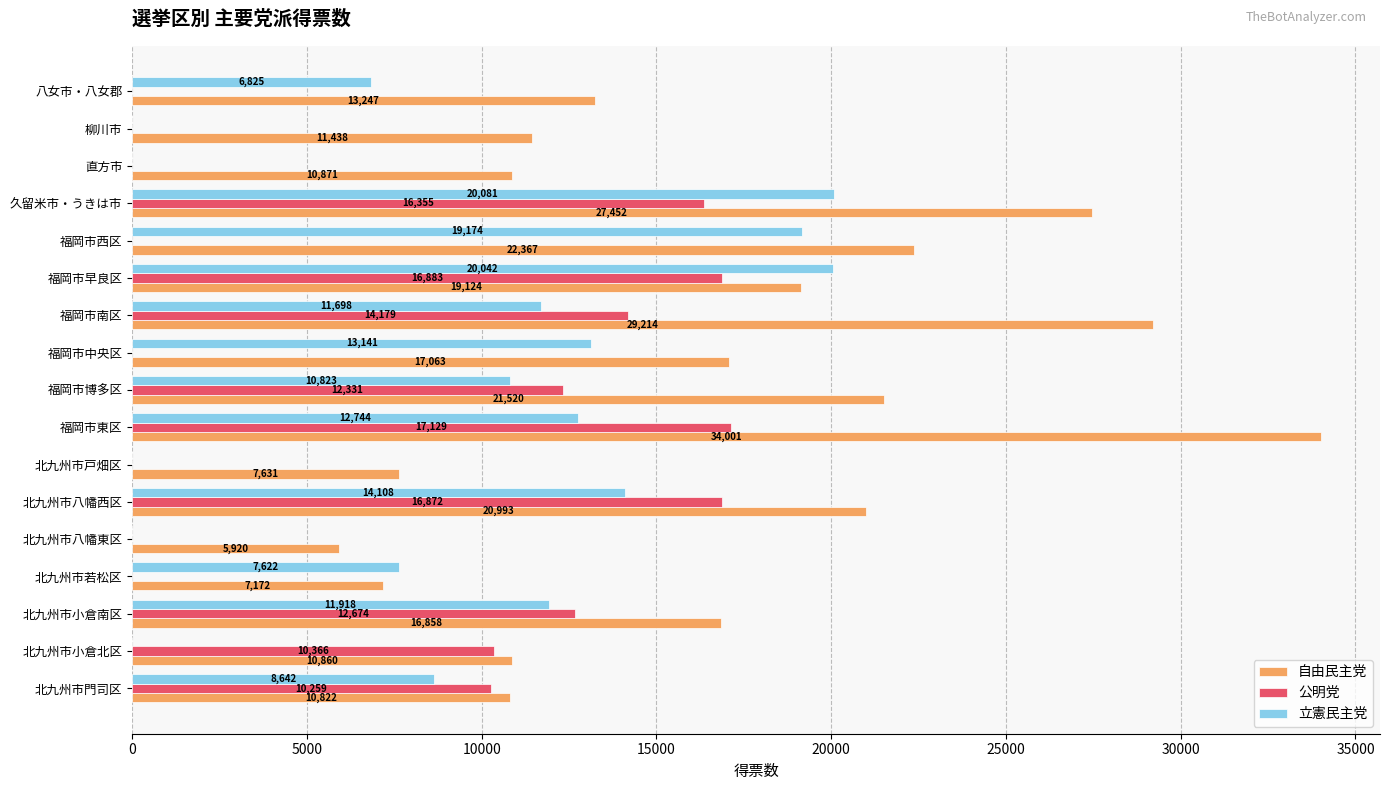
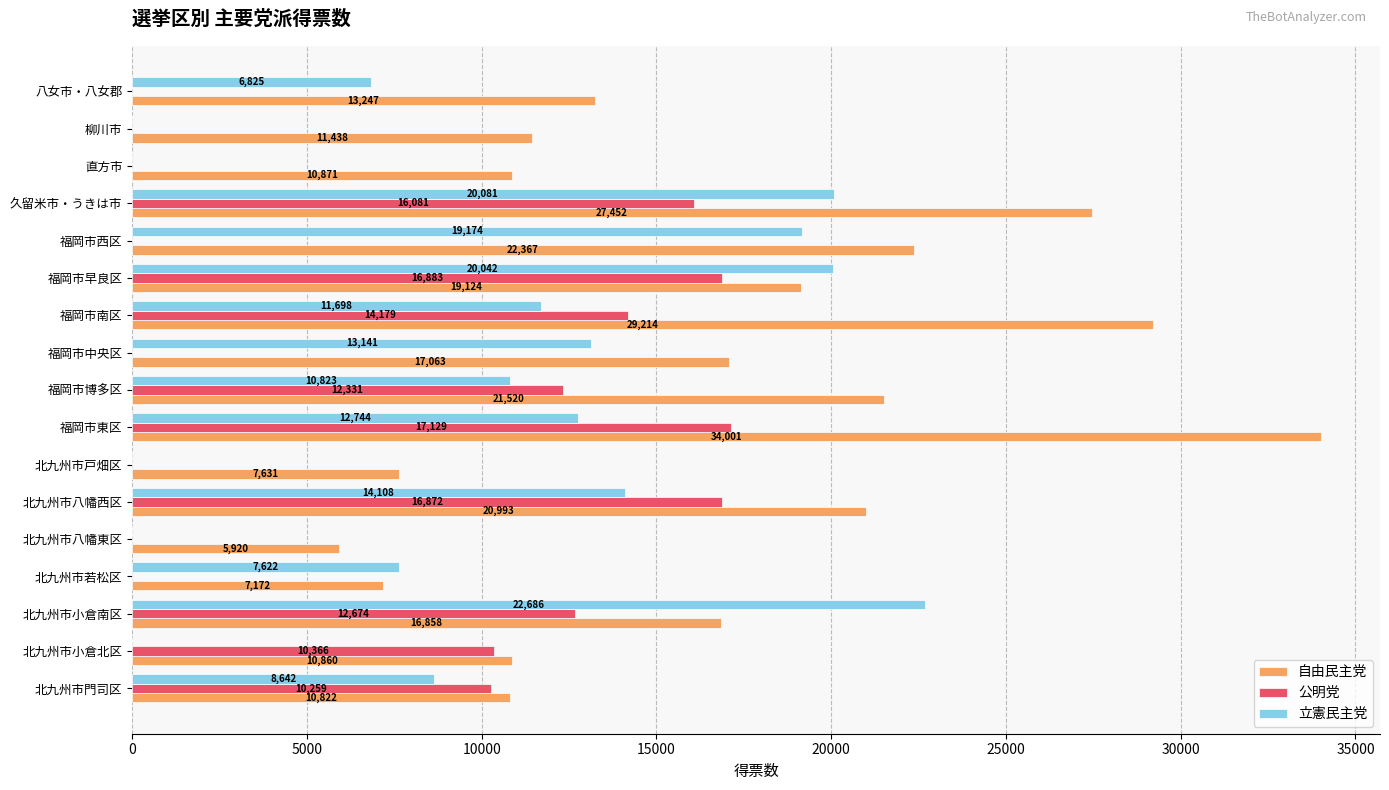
公明党, 久留米市・うきは市: 16,355 -> 16,081
立憲民主党, 北九州市小倉南区: 11,918 -> 22,686
